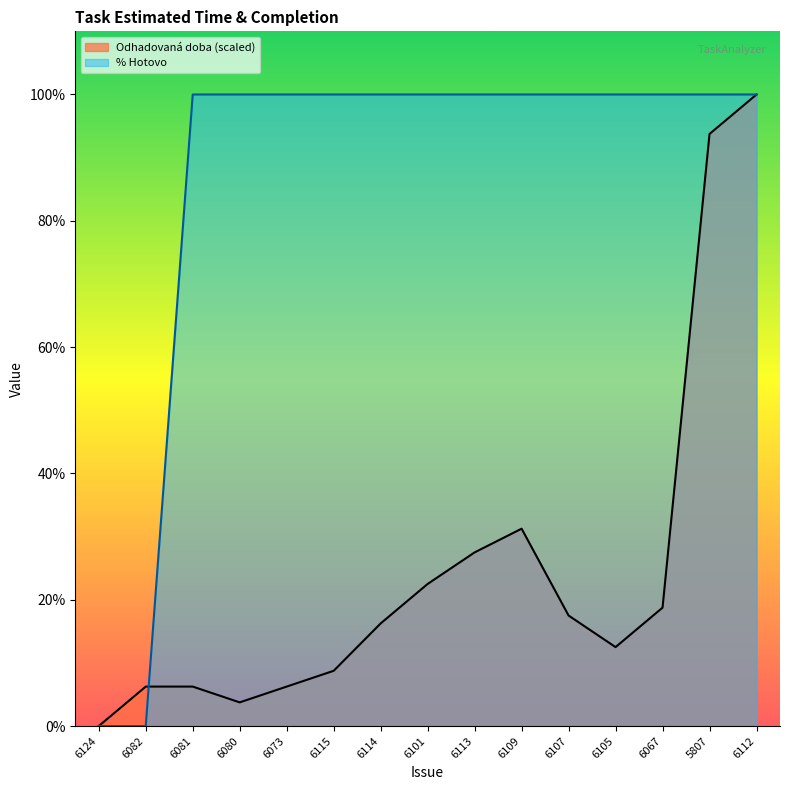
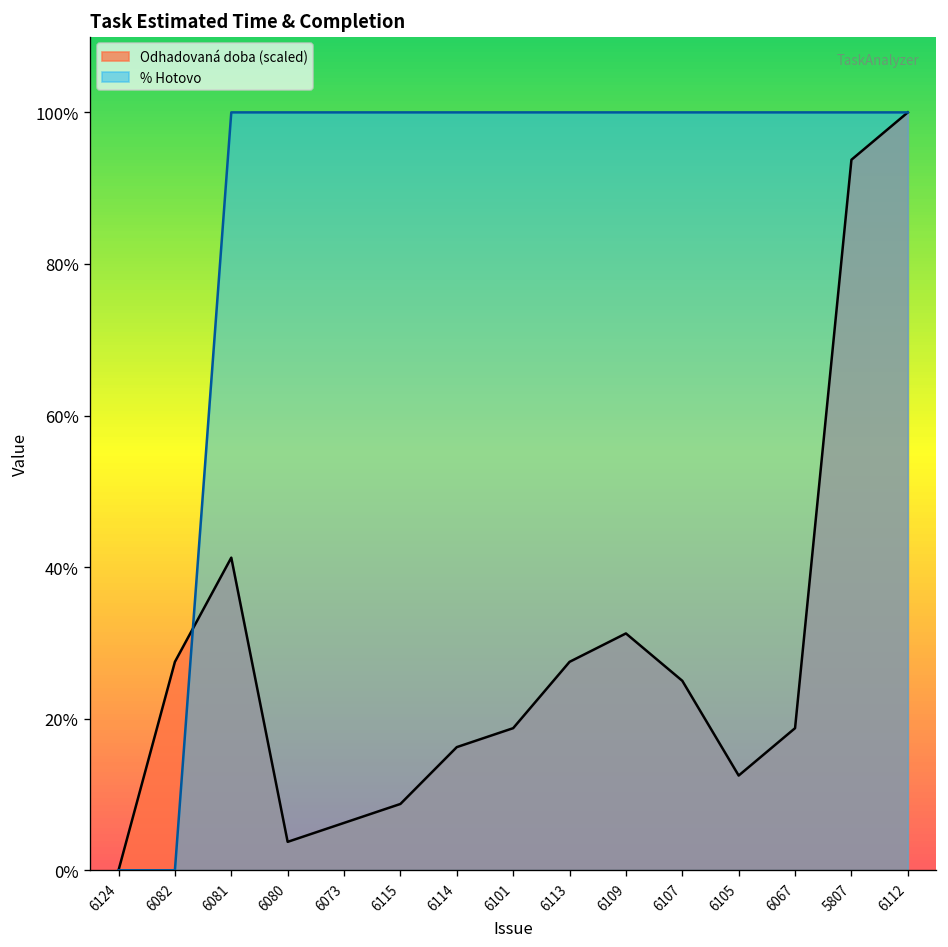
Odhadovaná doba (scaled), 6082: 6% -> 28%
Odhadovaná doba (scaled), 6081: 6% -> 41%
Odhadovaná doba (scaled), 6101: 23% -> 19%
Odhadovaná doba (scaled), 6107: 18% -> 25%
